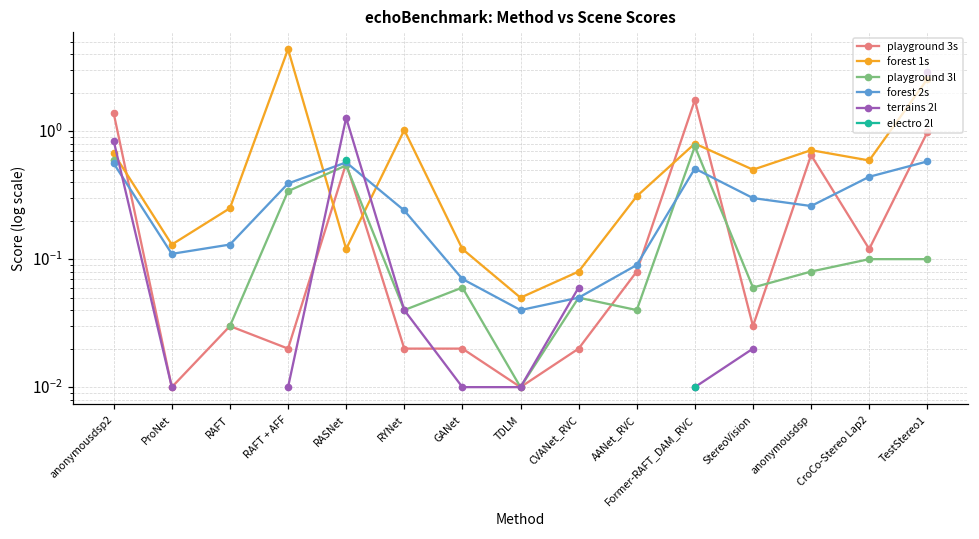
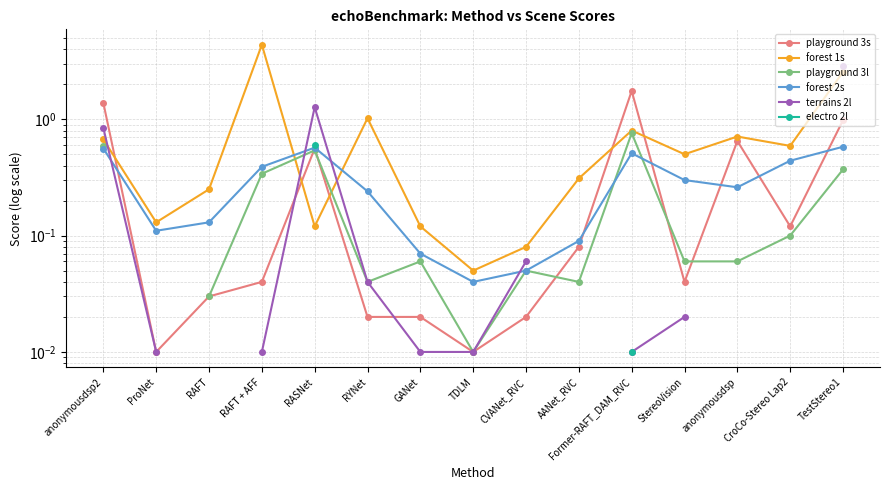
playground 3s, RAFT + AFF: 0.02 -> 0.04
playground 3s, StereoVision: 0.03 -> 0.04
playground 3l, anonymousdsp: 0.08 -> 0.06
playground 3l, TestStereo1: 0.10 -> 0.37
